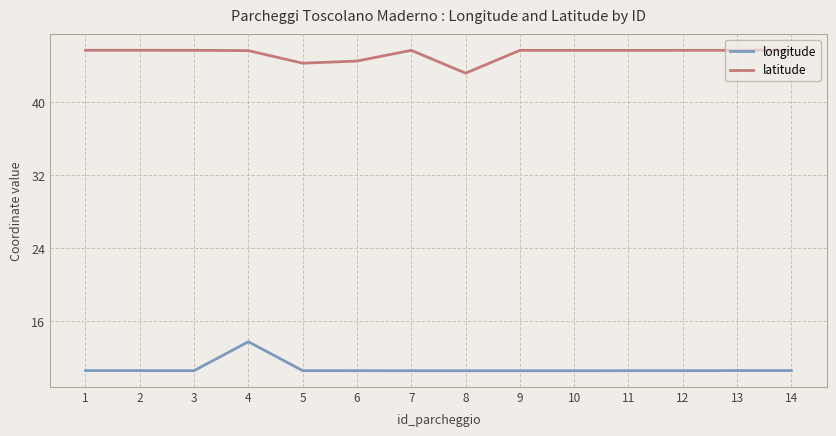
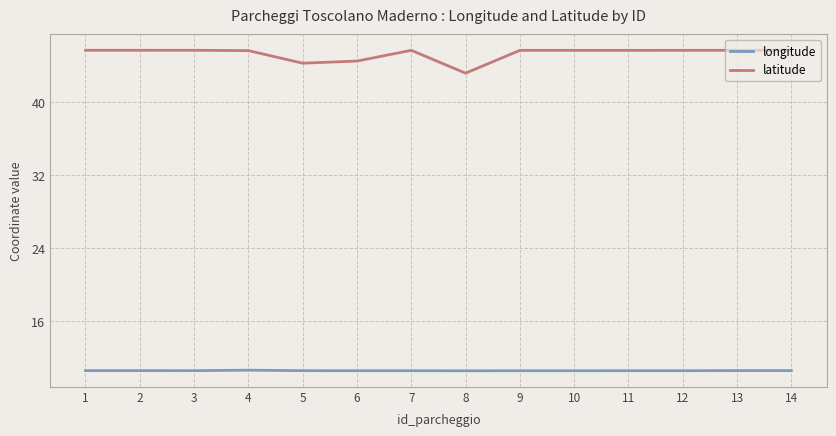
longitude, 4: 14 -> 11
